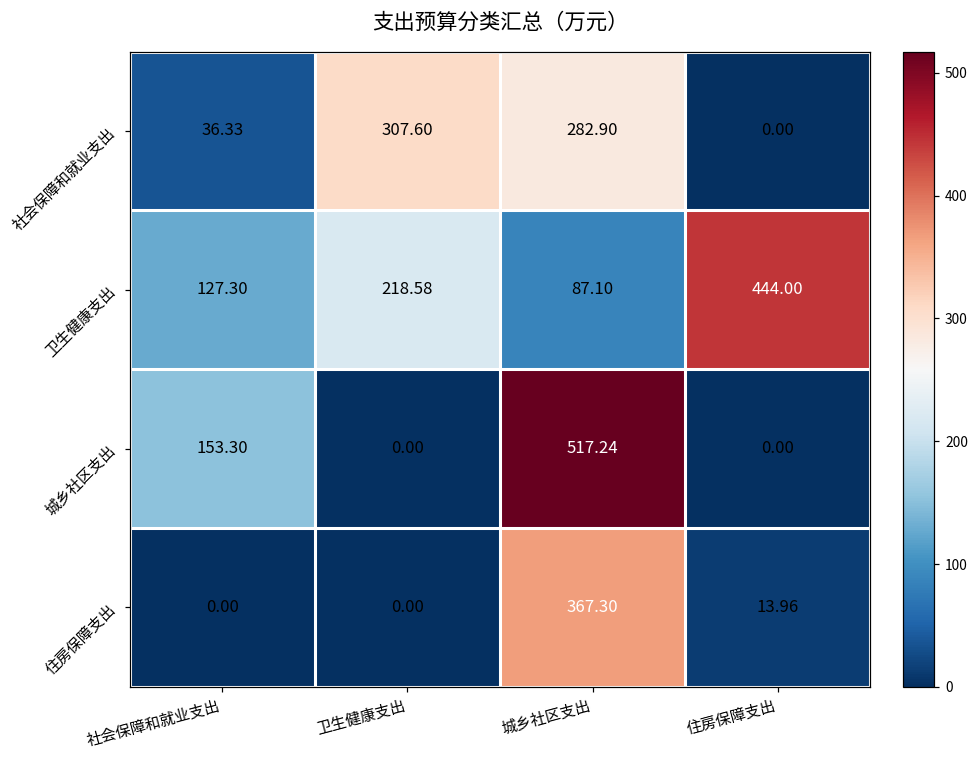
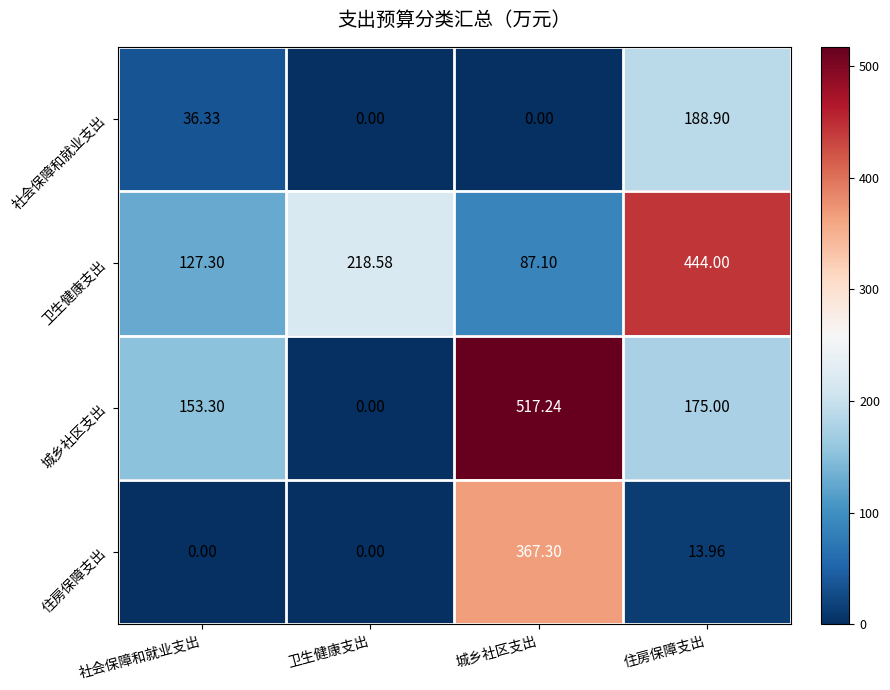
社会保障和就业支出, 卫生健康支出: 307.60 -> 0.00
社会保障和就业支出, 城乡社区支出: 282.90 -> 0.00
社会保障和就业支出, 住房保障支出: 0.00 -> 188.90
城乡社区支出, 住房保障支出: 0.00 -> 175.00
